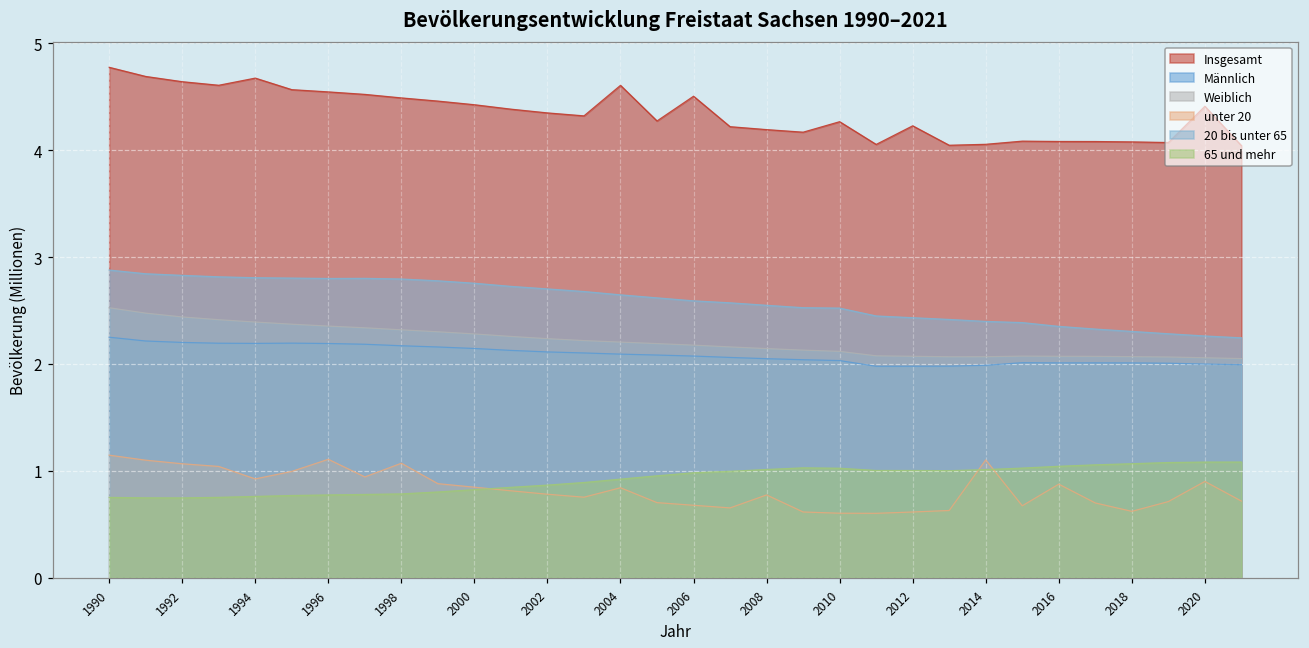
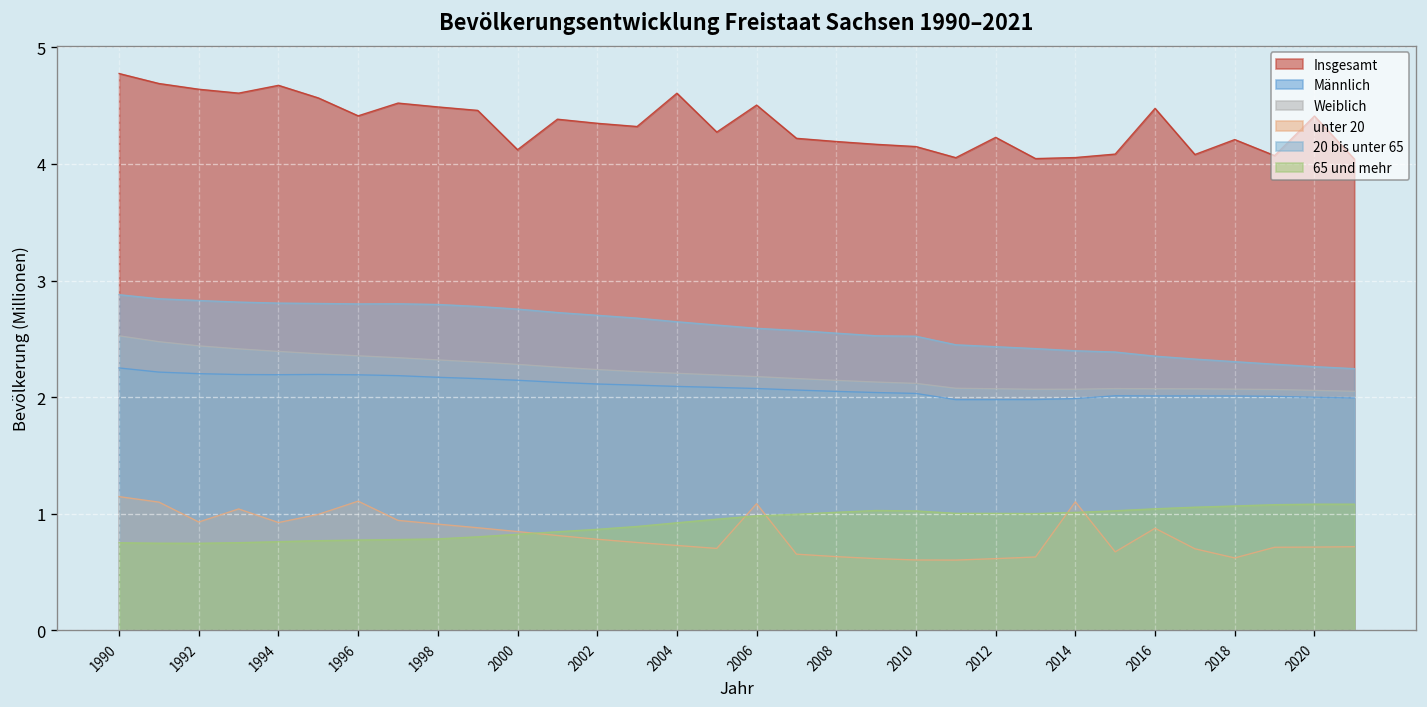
unter 20, 1992: 1.1 -> 0.9
Insgesamt, 1996: 4.5 -> 4.4
unter 20, 1998: 1.1 -> 0.9
Insgesamt, 2000: 4.4 -> 4.1
unter 20, 2004: 0.8 -> 0.7
unter 20, 2006: 0.7 -> 1.1
unter 20, 2008: 0.8 -> 0.6
Insgesamt, 2010: 4.3 -> 4.1
Insgesamt, 2016: 4.1 -> 4.5
Insgesamt, 2018: 4.1 -> 4.2
unter 20, 2020: 0.9 -> 0.7
